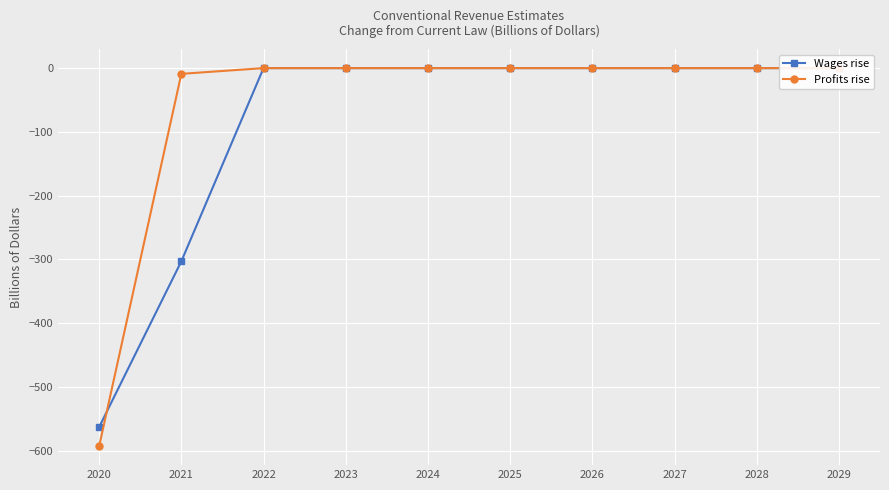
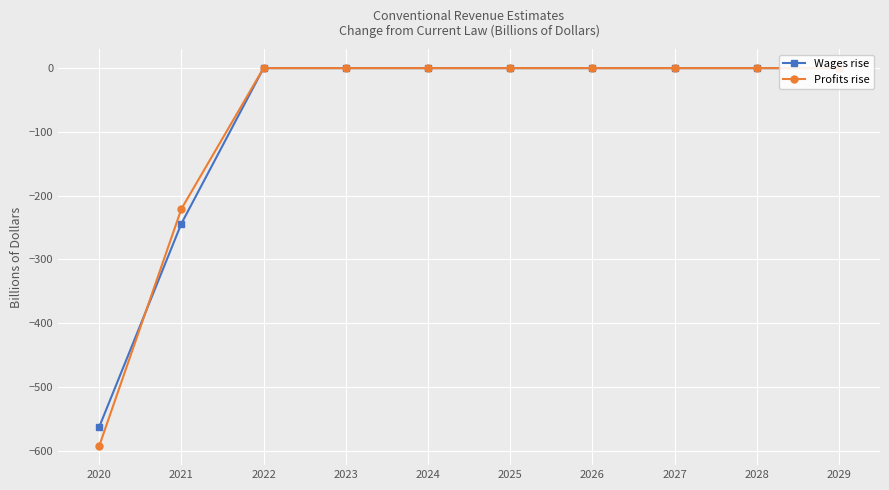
Wages rise, 2021: -300 -> -240
Profits rise, 2021: -10 -> -220
